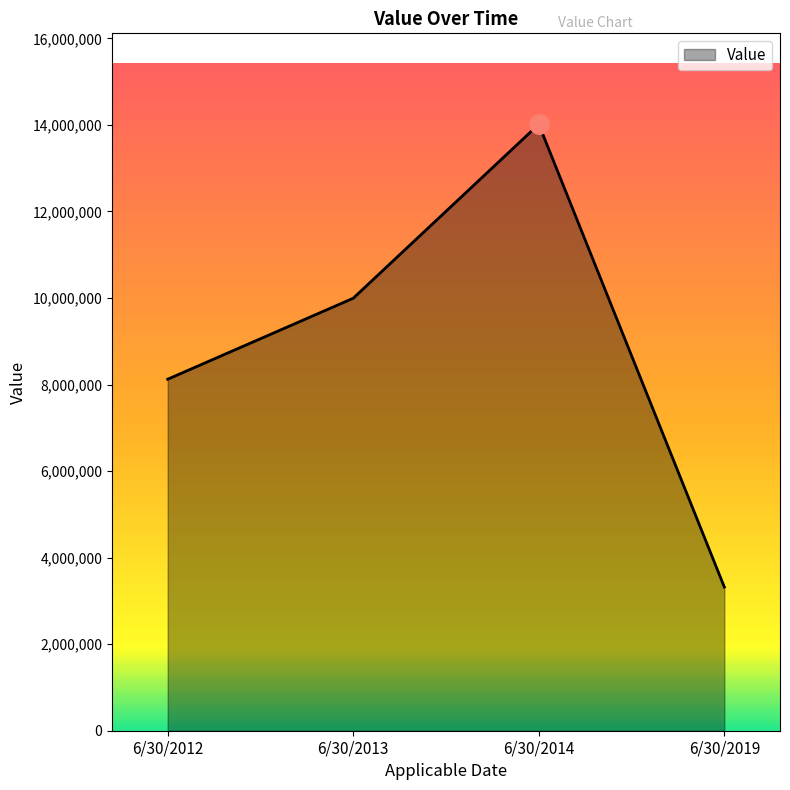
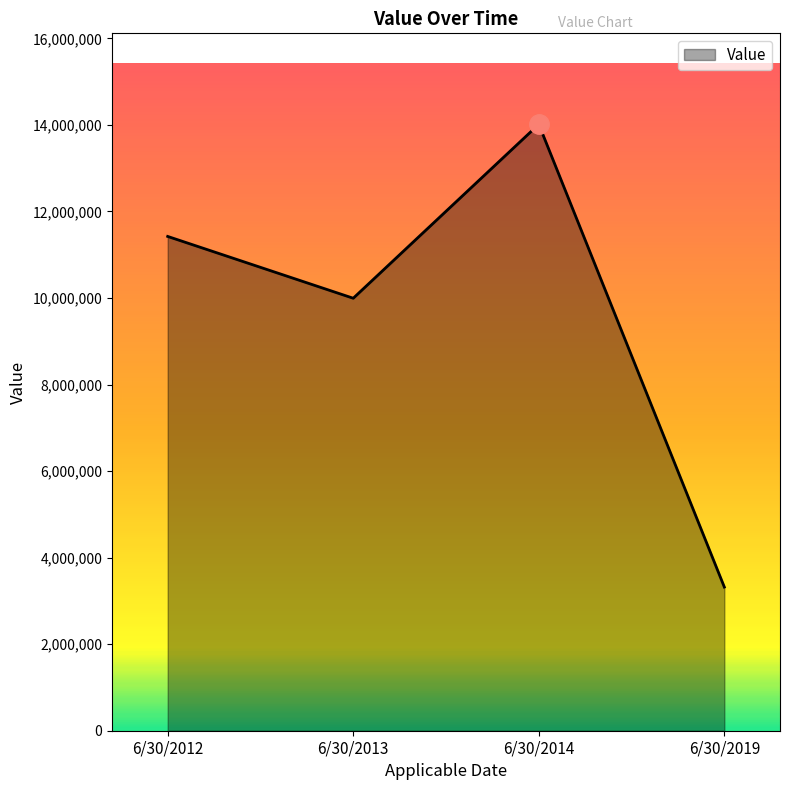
Value, 6/30/2012: 8,100,000 -> 11,400,000
